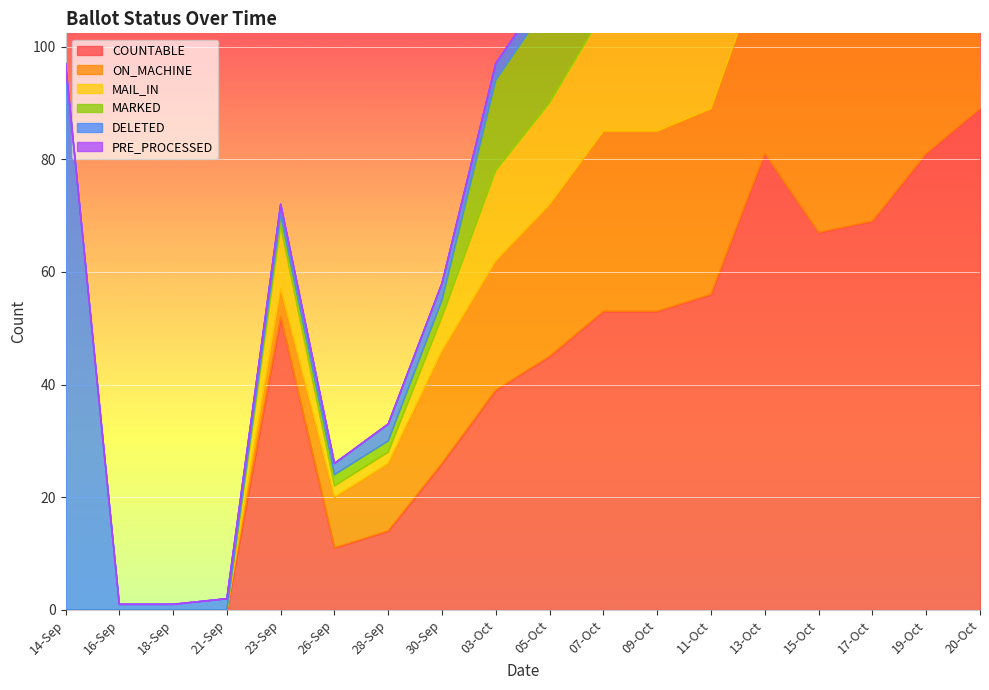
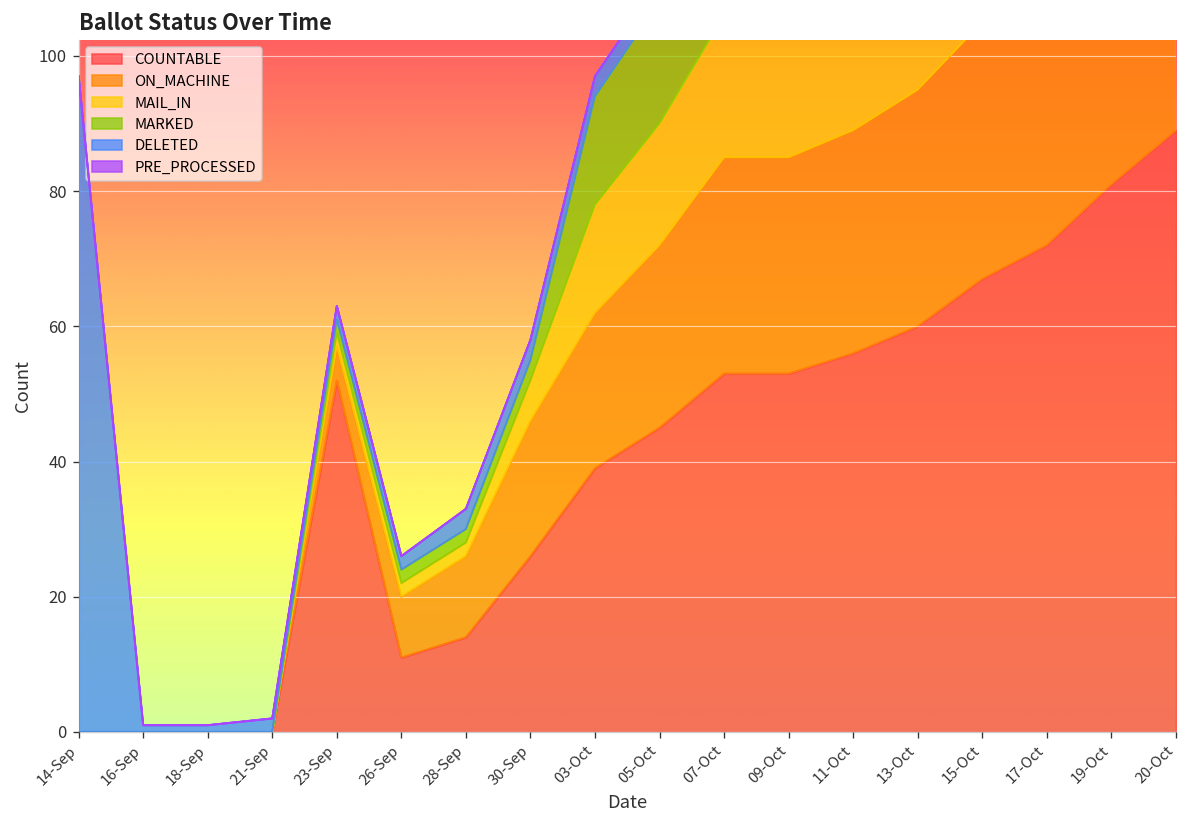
MAIL_IN, 23-Sep: 11 -> 2
COUNTABLE, 13-Oct: 81 -> 60
COUNTABLE, 17-Oct: 69 -> 72
